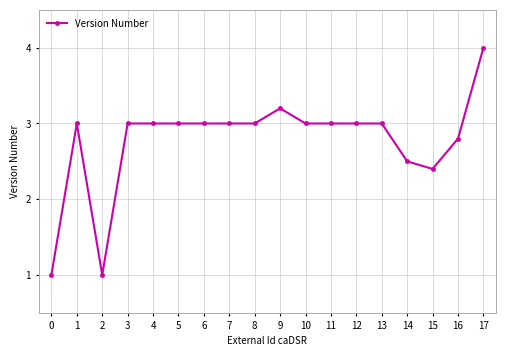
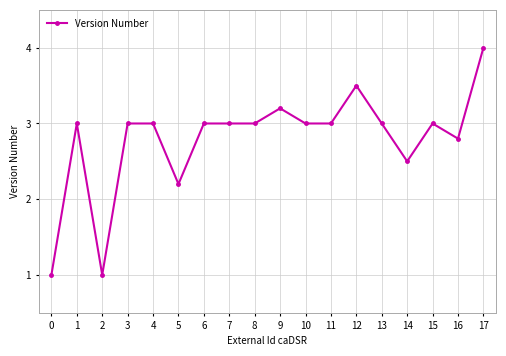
5: 3.0 -> 2.2
12: 3.0 -> 3.5
15: 2.4 -> 3.0
